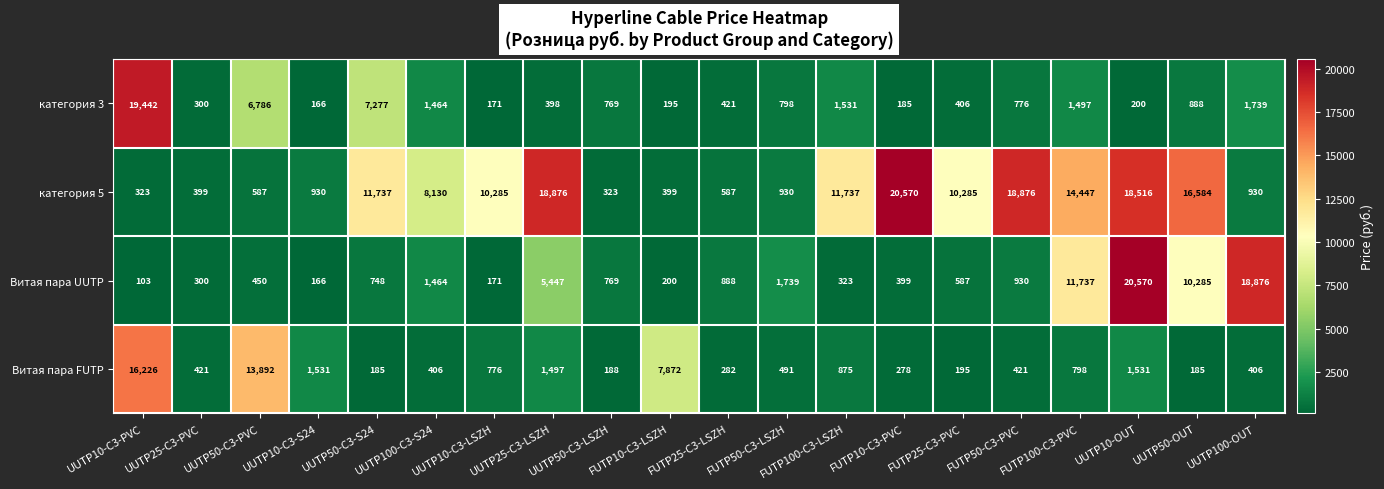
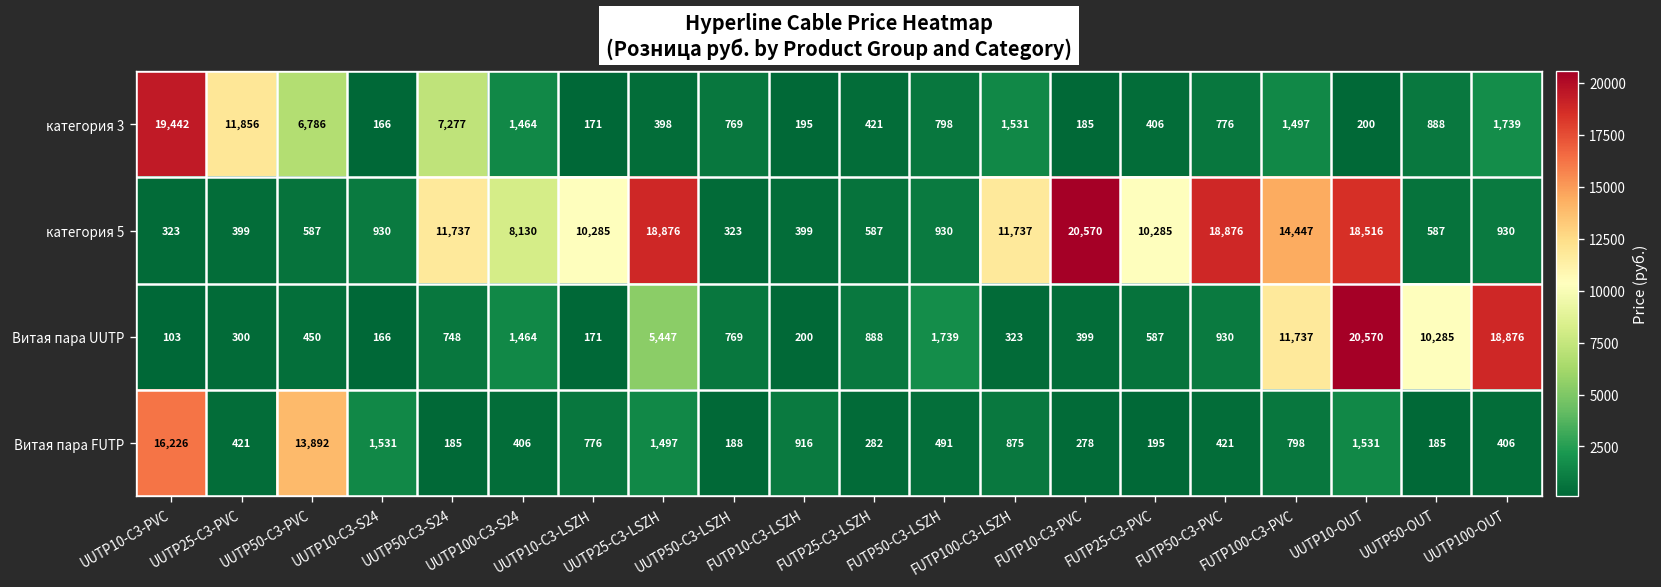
категория 3, UUTP25-C3-PVC: 300 -> 11,856
категория 5, UUTP50-OUT: 16,584 -> 587
Витая пара FUTP, FUTP10-C3-LSZH: 7,872 -> 916
